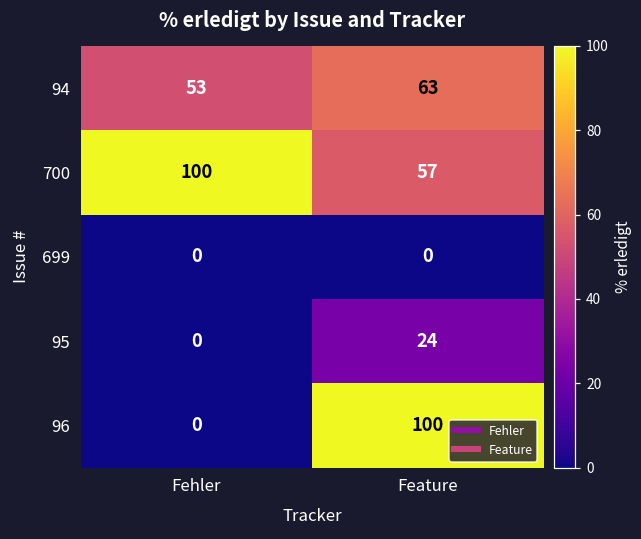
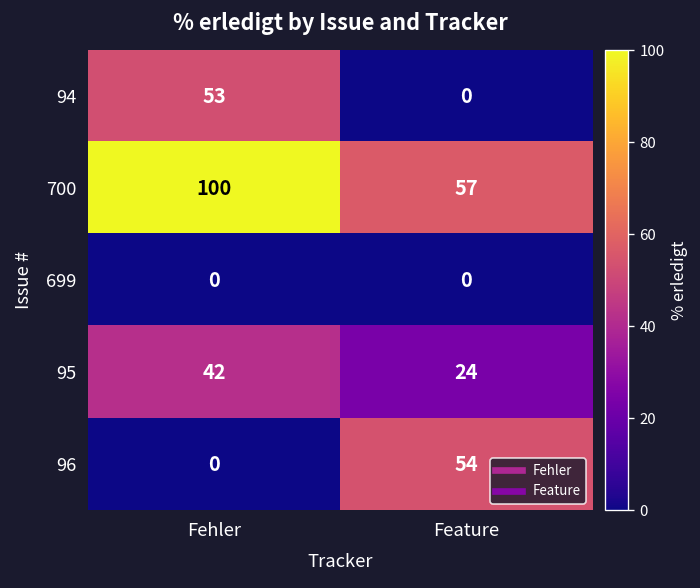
94, Feature: 63 -> 0
95, Fehler: 0 -> 42
96, Feature: 100 -> 54
